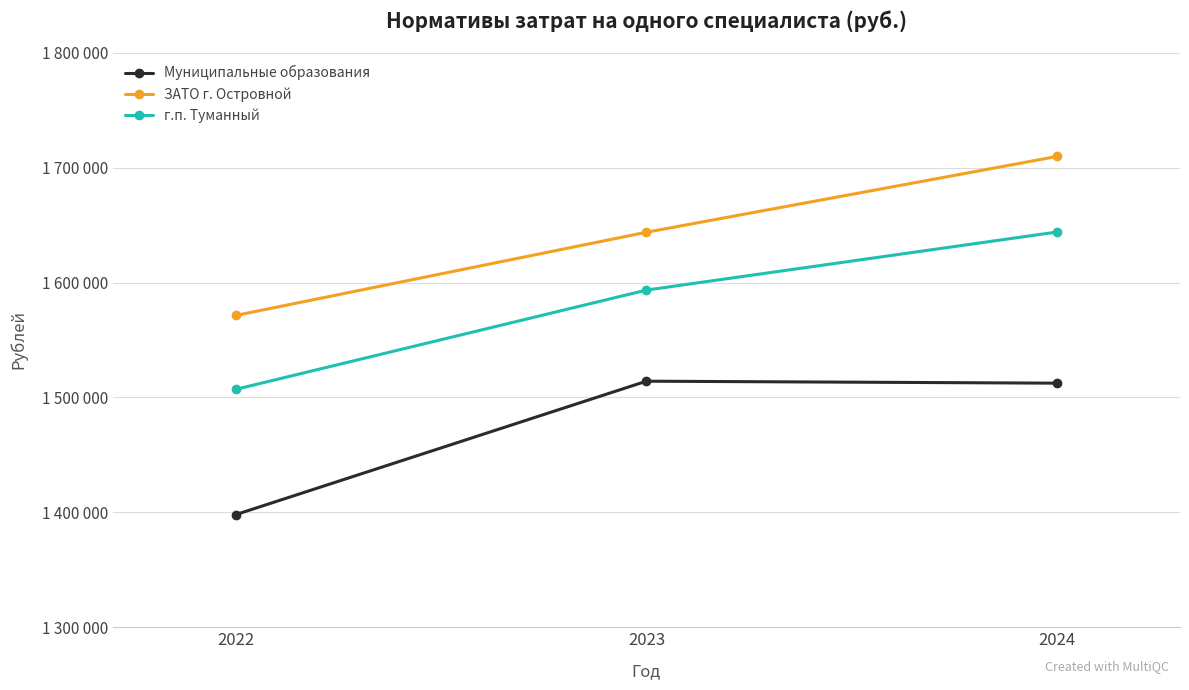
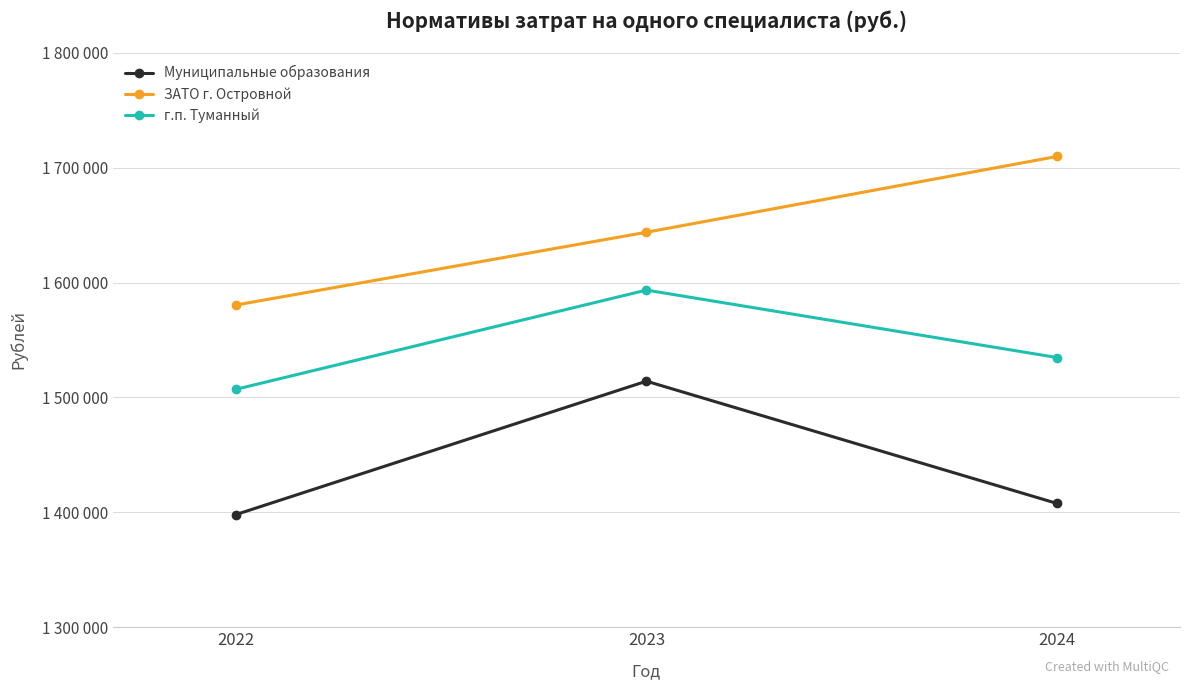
ЗАТО г. Островной, 2022: 1571000 -> 1580000
Муниципальные образования, 2024: 1512000 -> 1408000
г.п. Туманный, 2024: 1644000 -> 1535000
